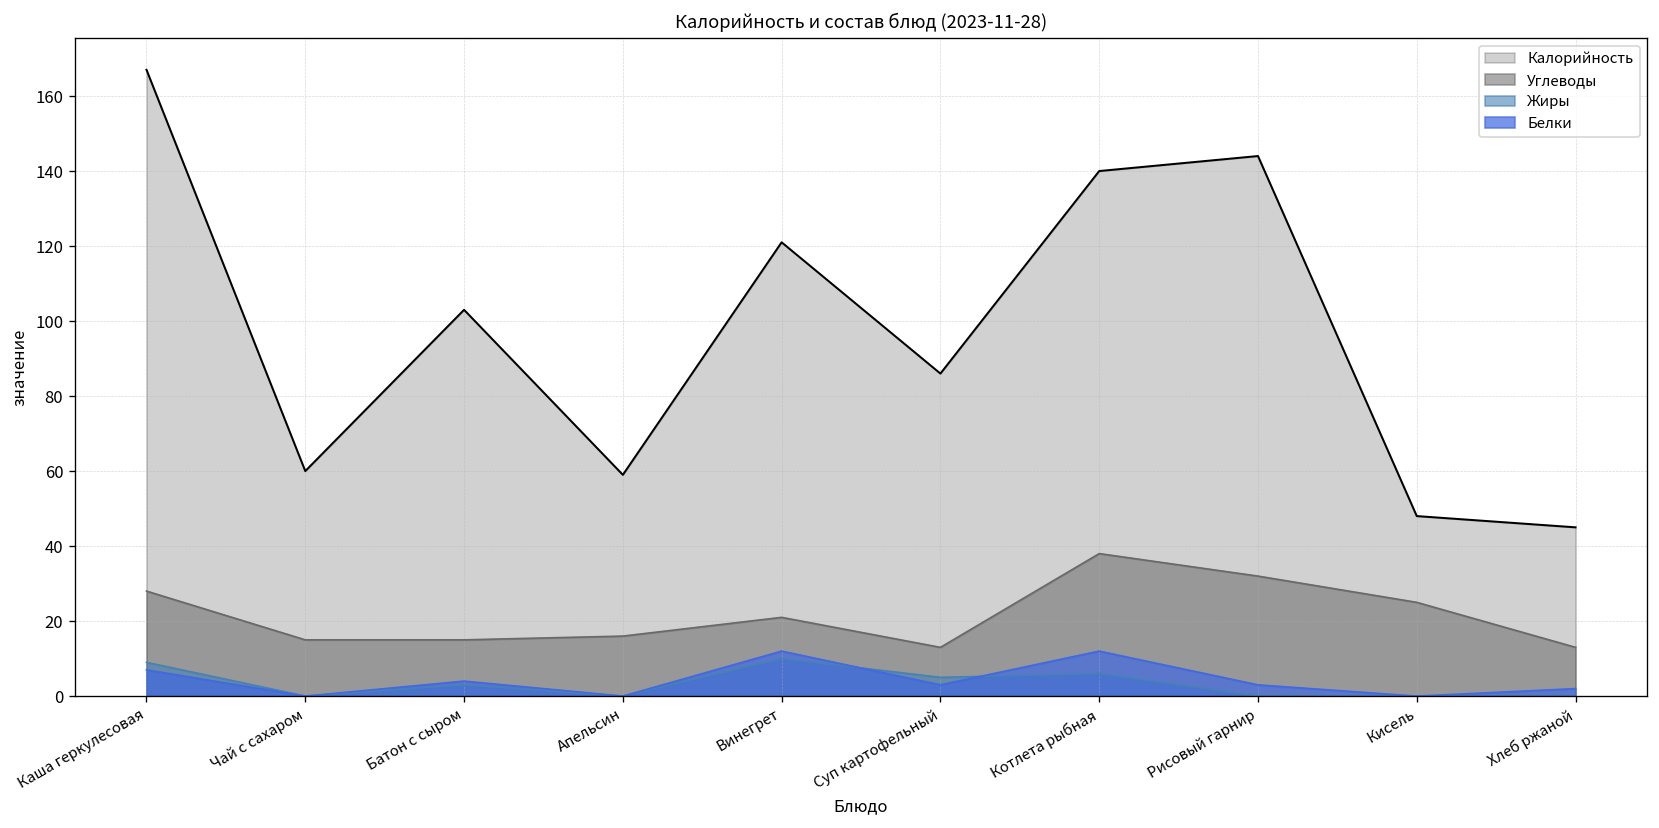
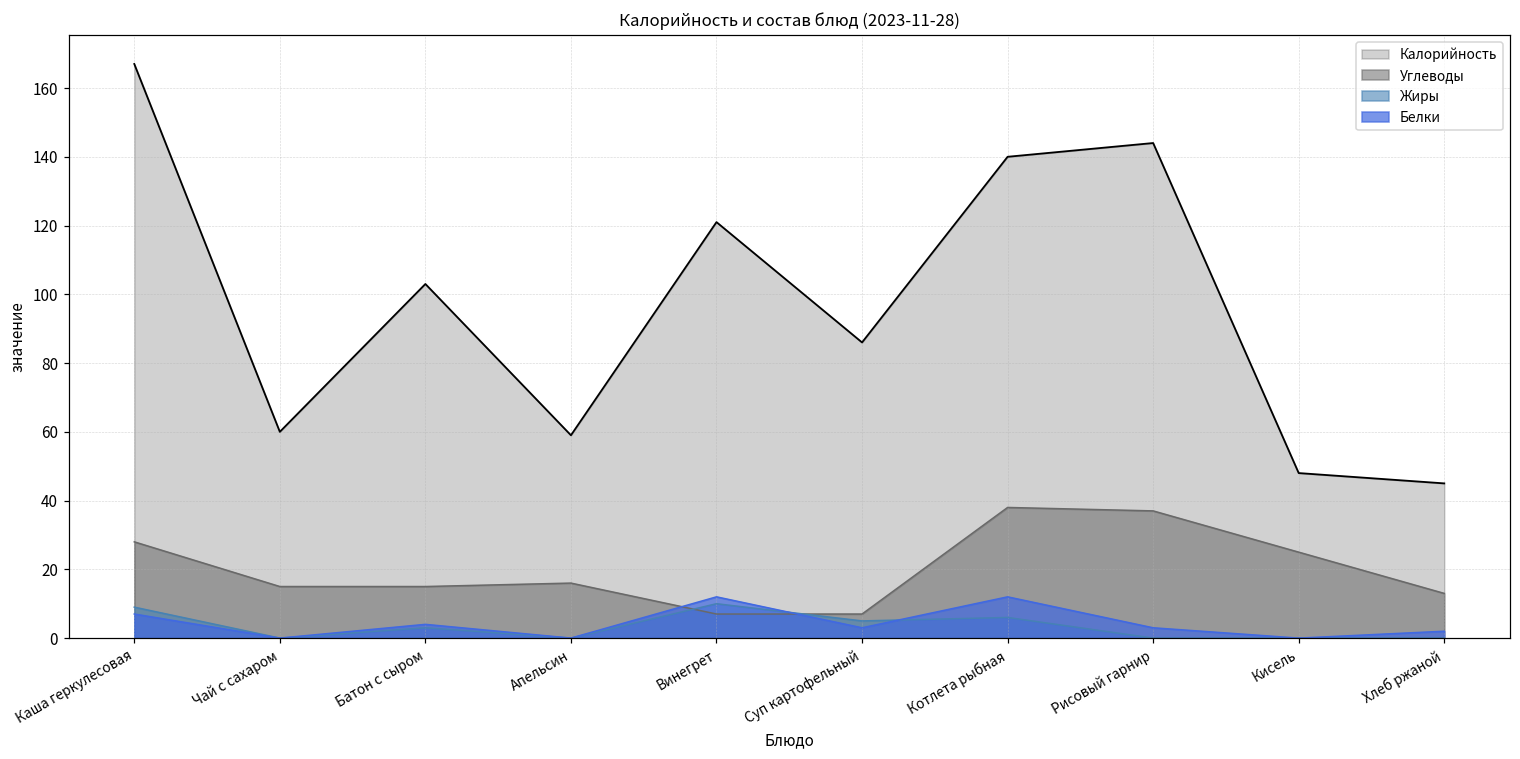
Углеводы, Винегрет: 21 -> 7
Углеводы, Суп картофельный: 13 -> 7
Углеводы, Рисовый гарнир: 32 -> 37
